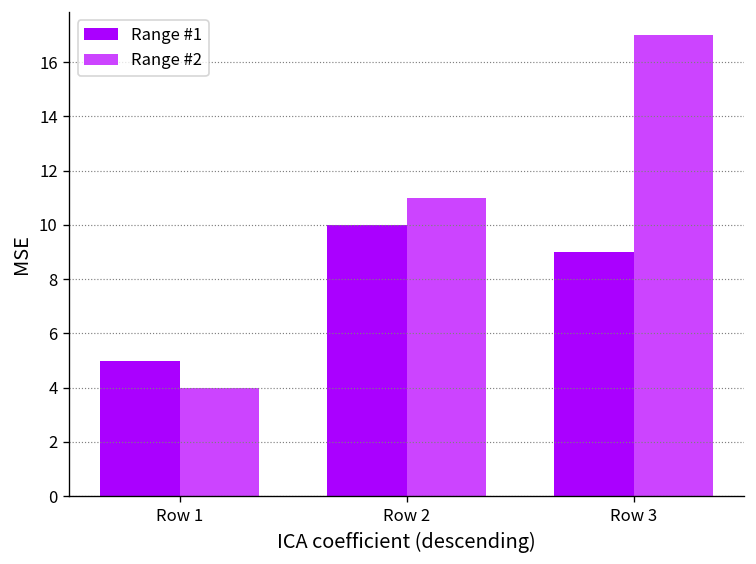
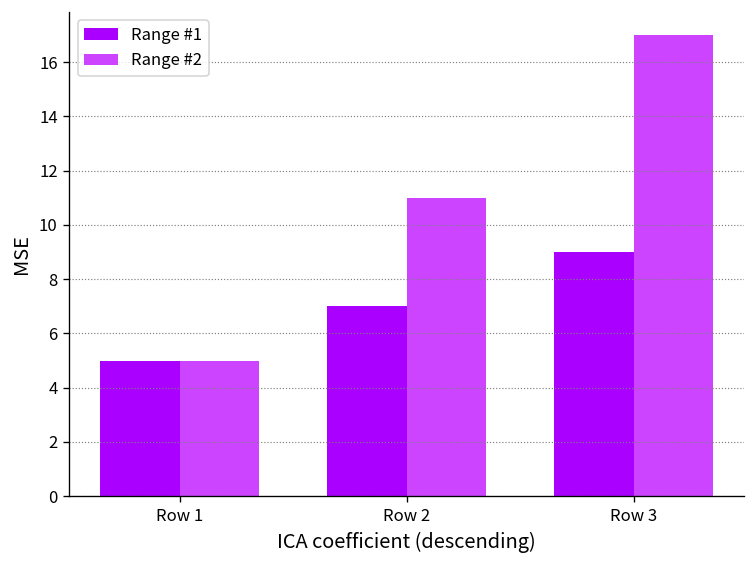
Range #2, Row 1: 4 -> 5
Range #1, Row 2: 10 -> 7
